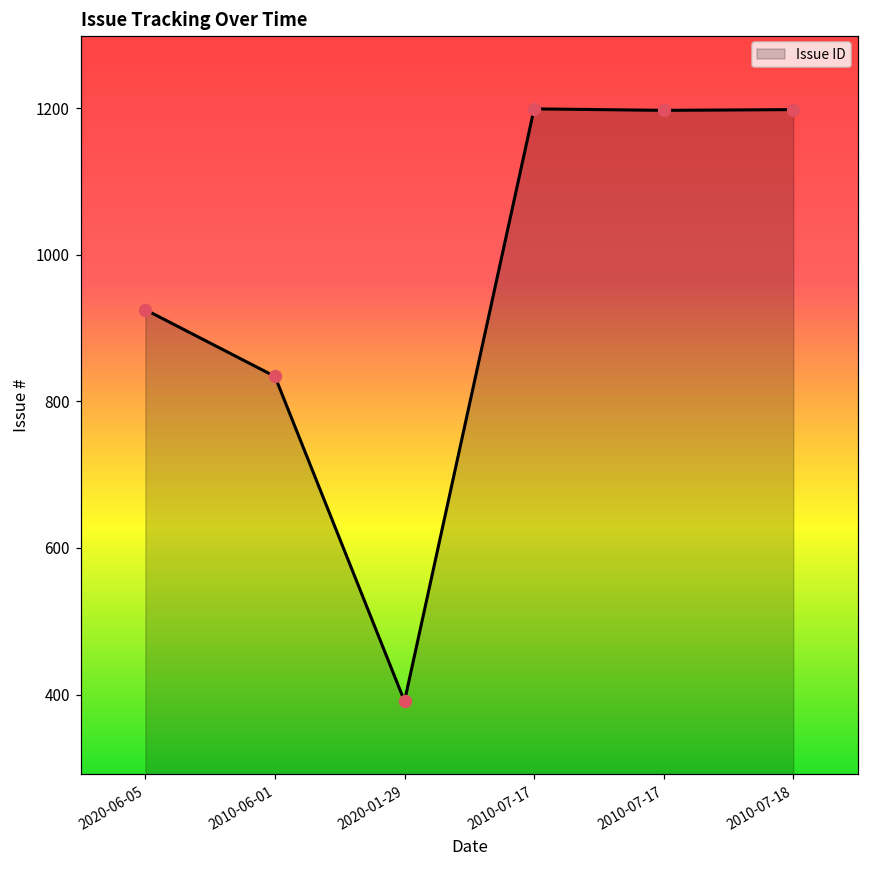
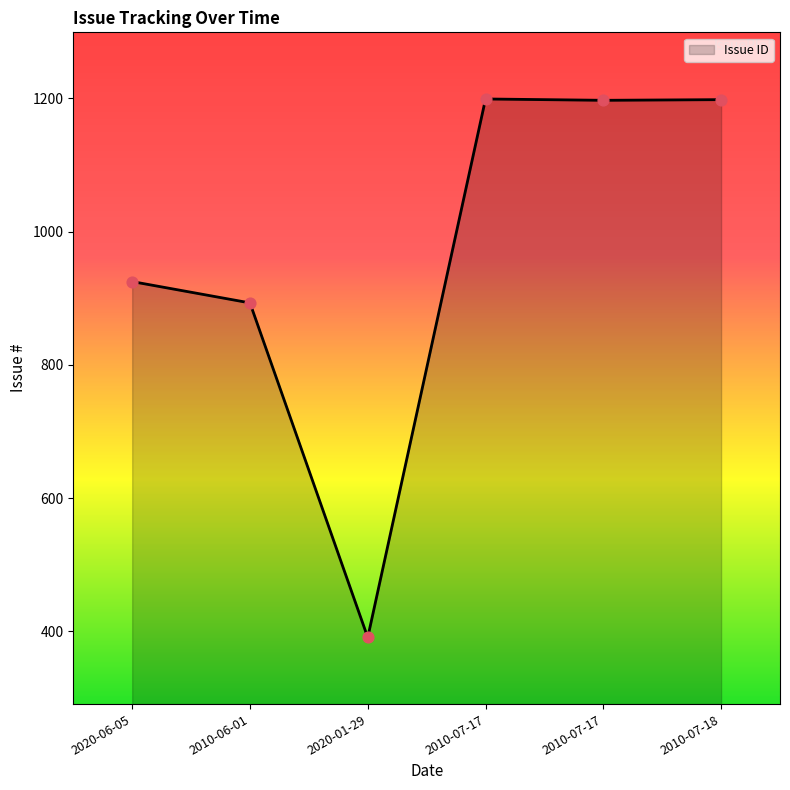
2010-06-01: 830 -> 890
